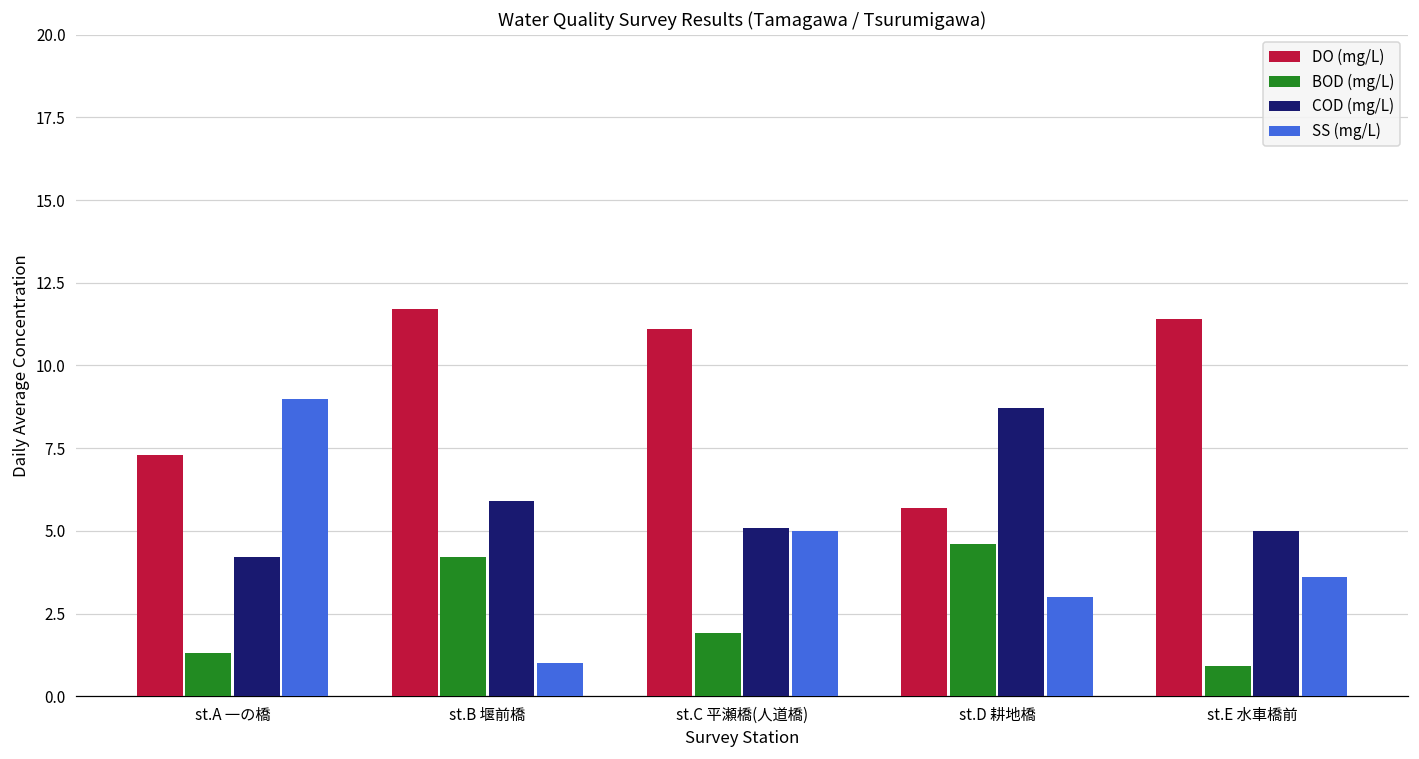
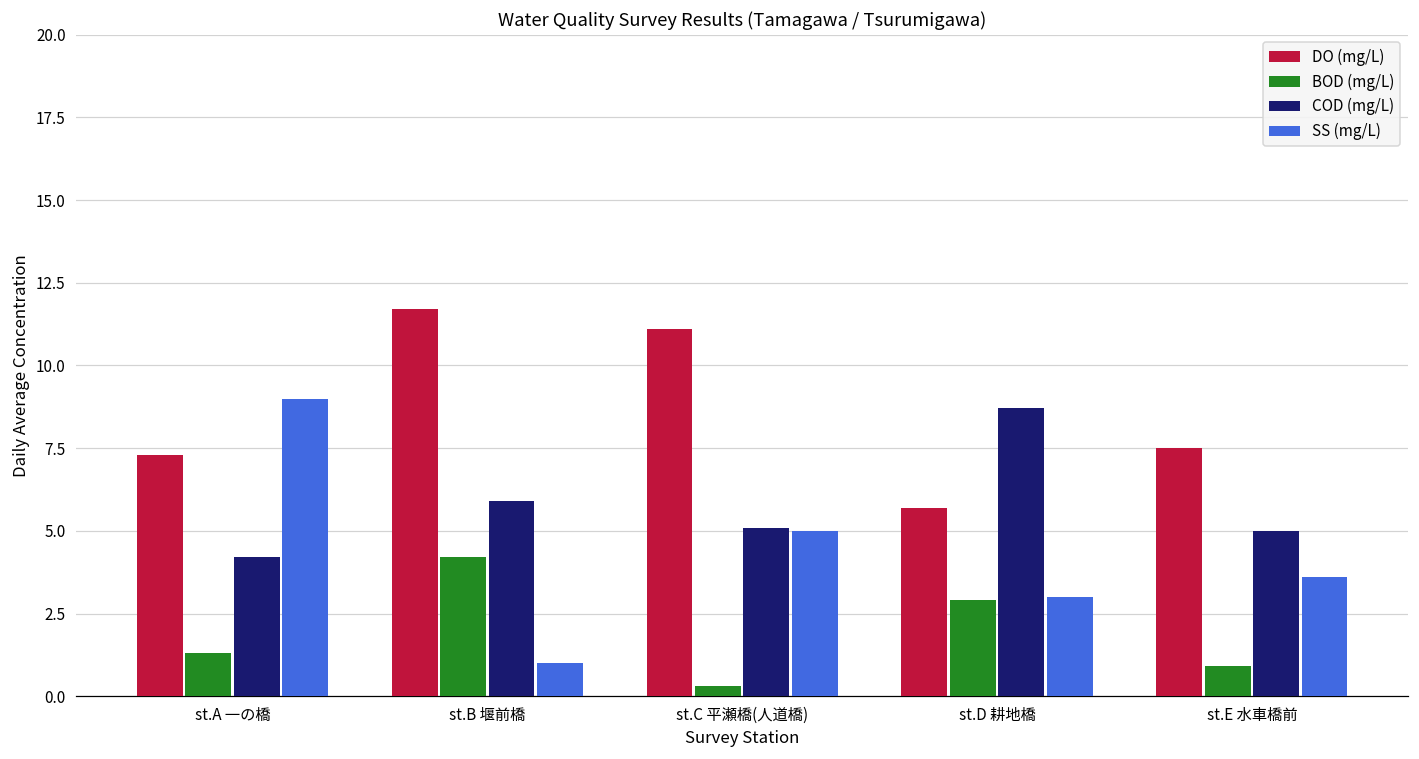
BOD (mg/L), st.C 平瀬橋(人道橋): 1.9 -> 0.3
BOD (mg/L), st.D 耕地橋: 4.6 -> 2.9
DO (mg/L), st.E 水車橋前: 11.4 -> 7.5
